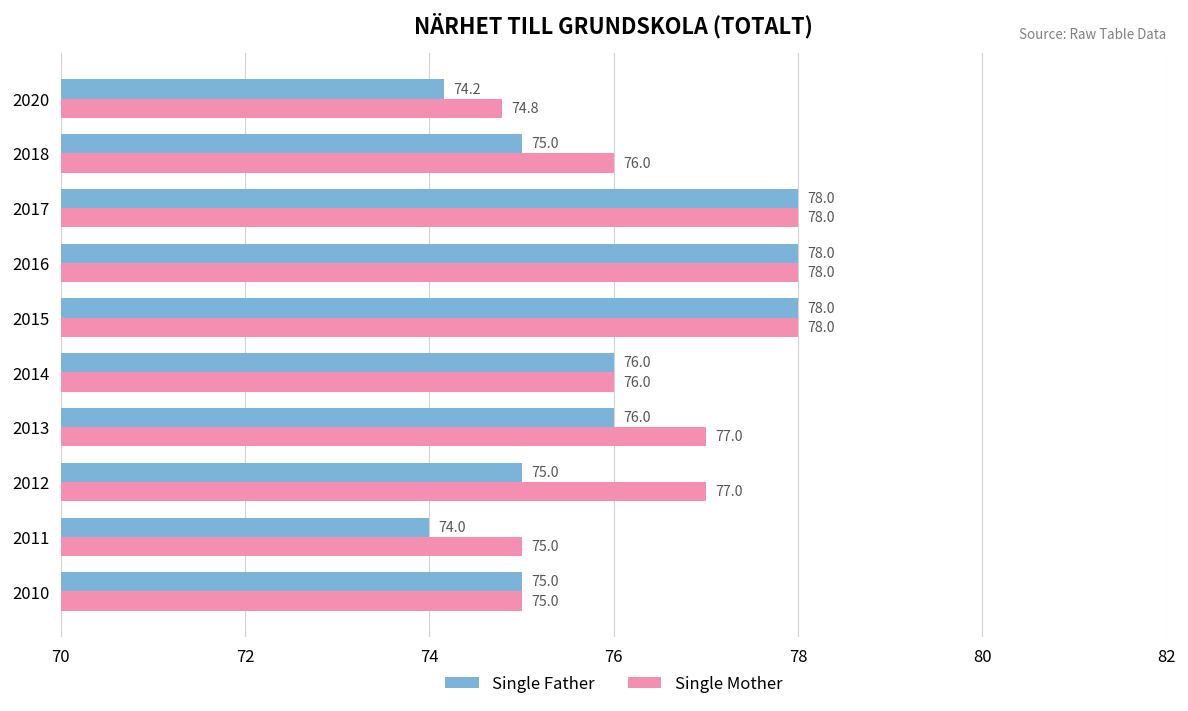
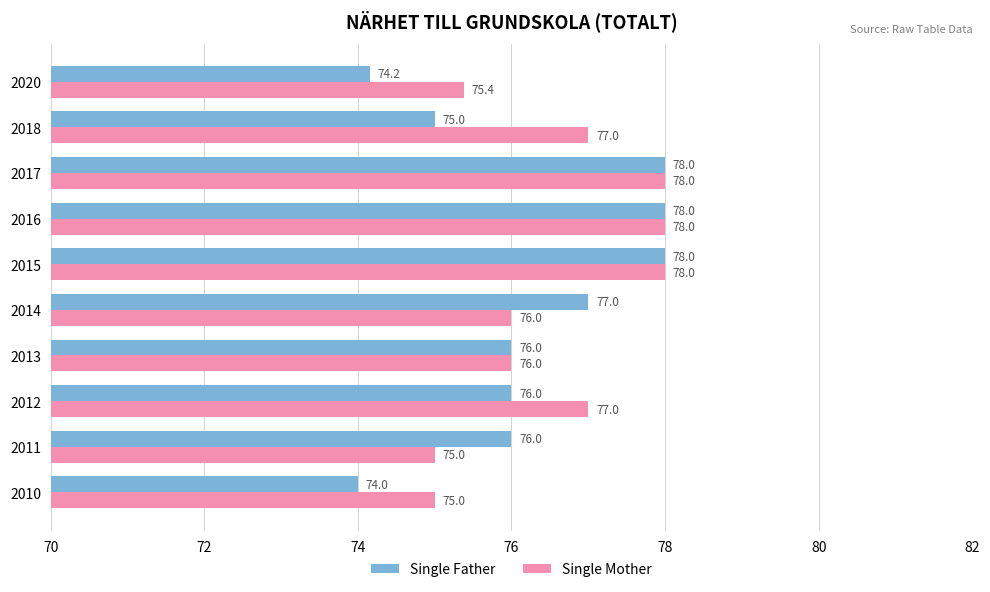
Single Mother, 2020: 74.8 -> 75.4
Single Mother, 2018: 76.0 -> 77.0
Single Father, 2014: 76.0 -> 77.0
Single Mother, 2013: 77.0 -> 76.0
Single Father, 2012: 75.0 -> 76.0
Single Father, 2011: 74.0 -> 76.0
Single Father, 2010: 75.0 -> 74.0
